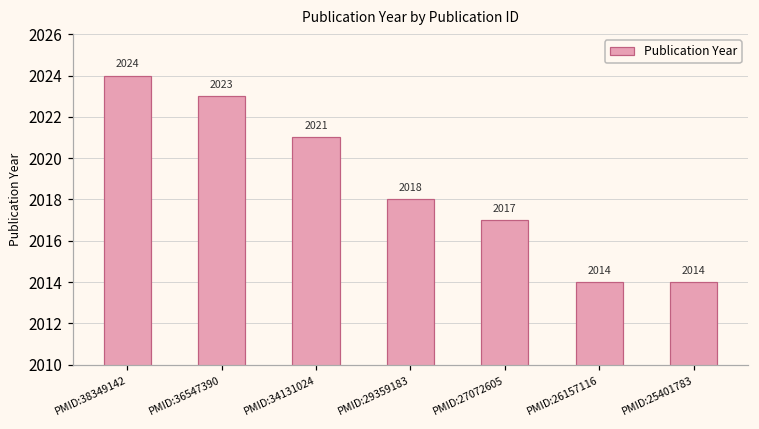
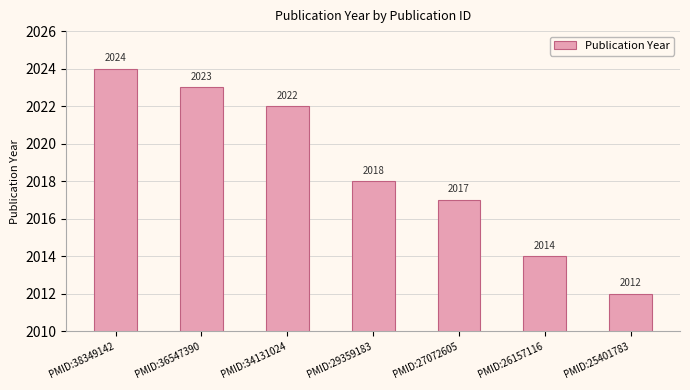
PMID:34131024: 2021 -> 2022
PMID:25401783: 2014 -> 2012
